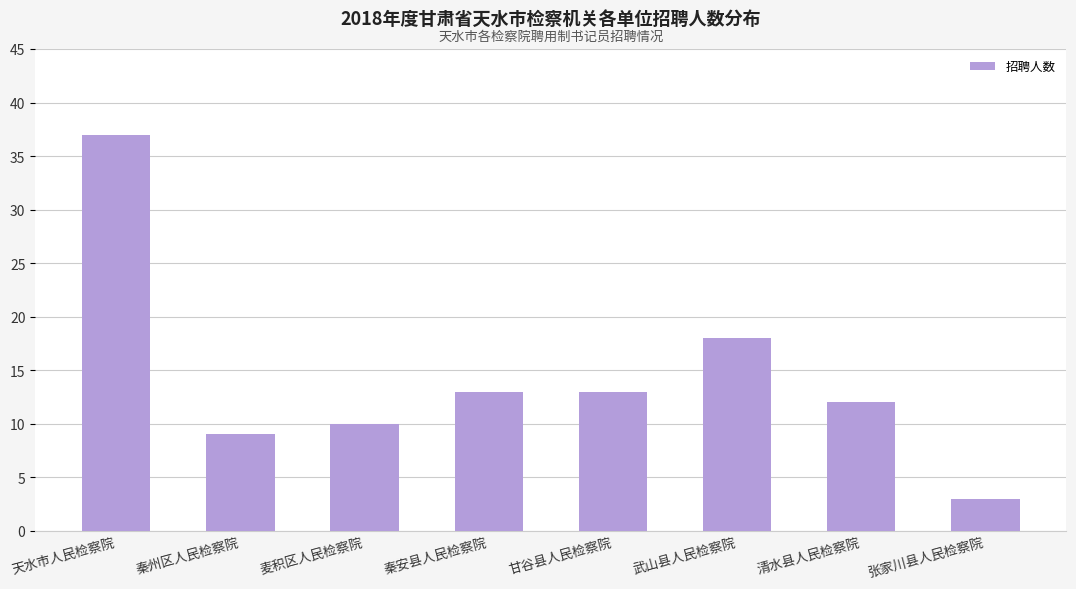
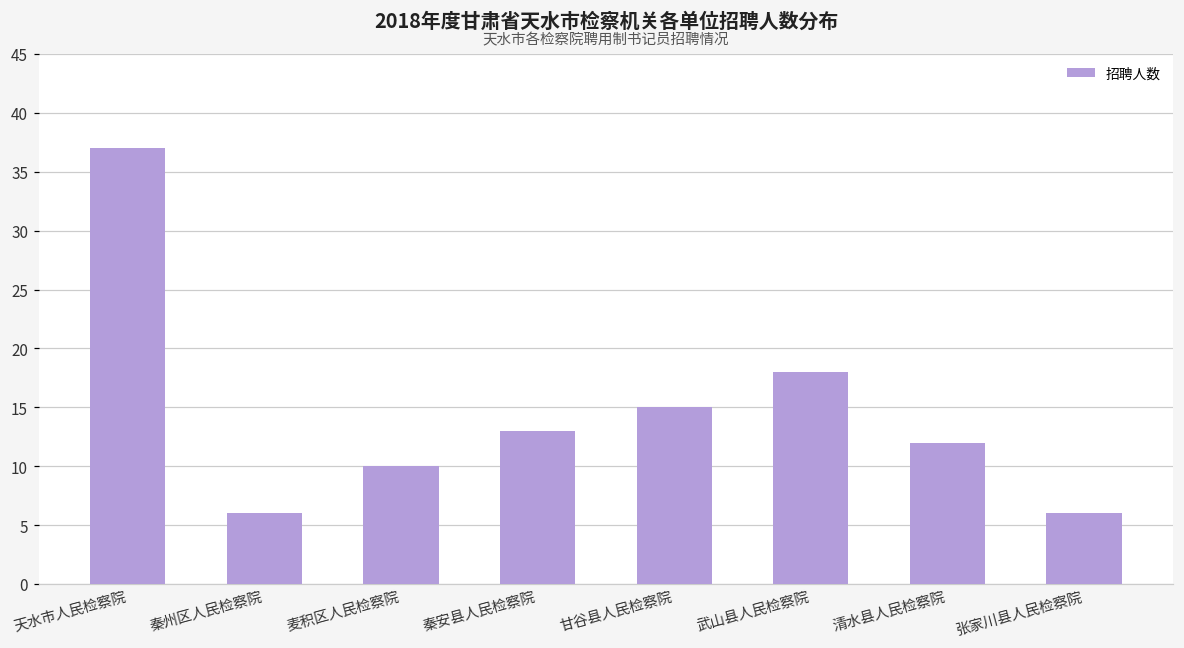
秦州区人民检察院: 9 -> 6
甘谷县人民检察院: 13 -> 15
张家川县人民检察院: 3 -> 6
